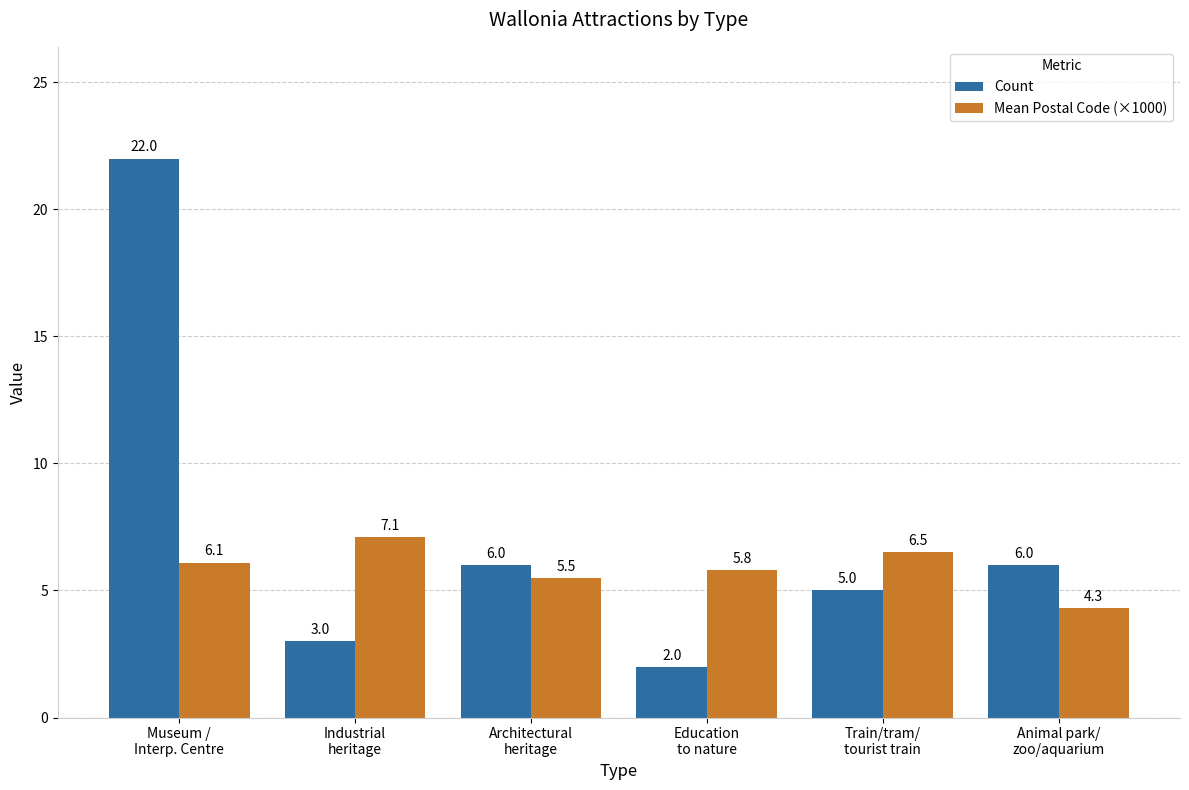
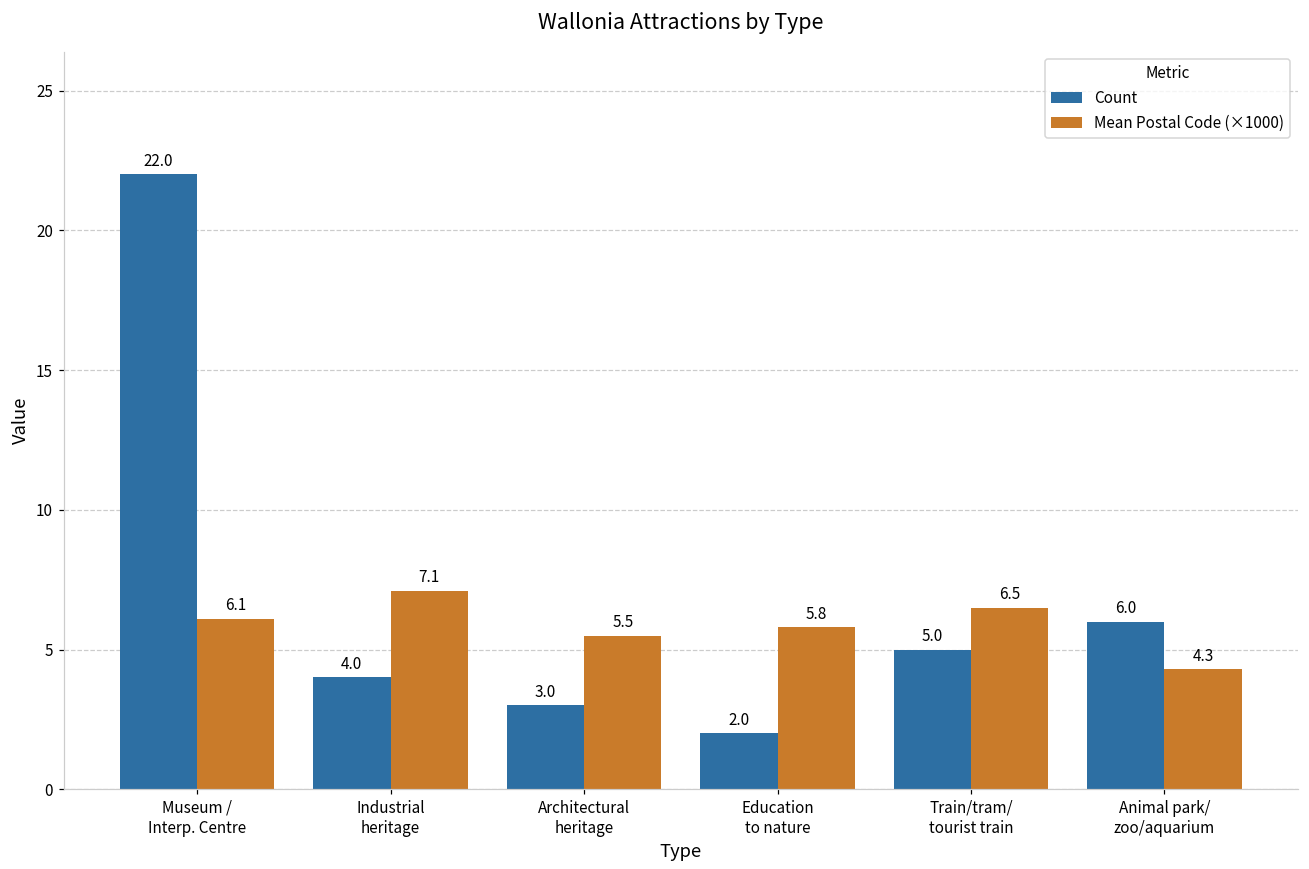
Count, Industrial heritage: 3.0 -> 4.0
Count, Architectural heritage: 6.0 -> 3.0
